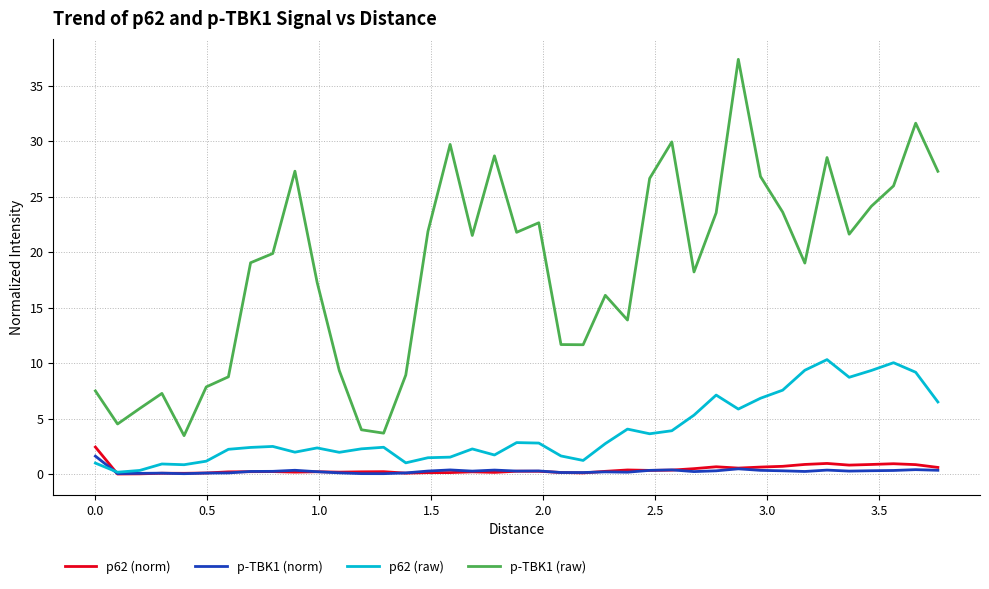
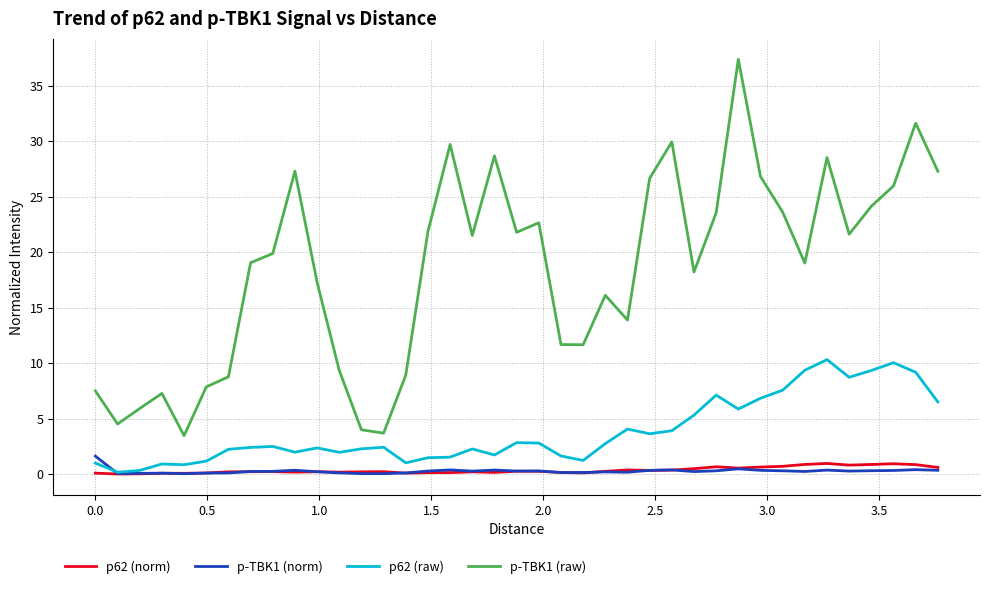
p62 (norm), 0.0: 2.4 -> 0.1
